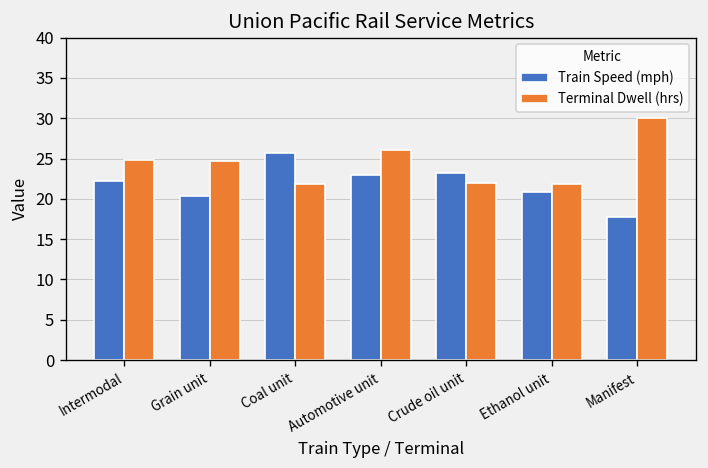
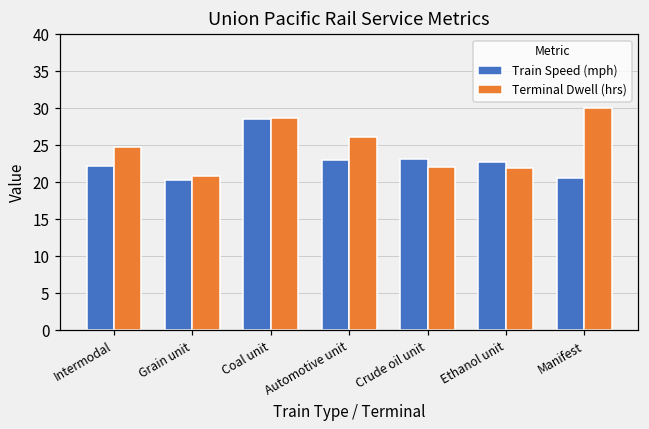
Terminal Dwell (hrs), Grain unit: 25 -> 21
Train Speed (mph), Coal unit: 26 -> 29
Terminal Dwell (hrs), Coal unit: 22 -> 29
Train Speed (mph), Ethanol unit: 21 -> 23
Train Speed (mph), Manifest: 18 -> 21
